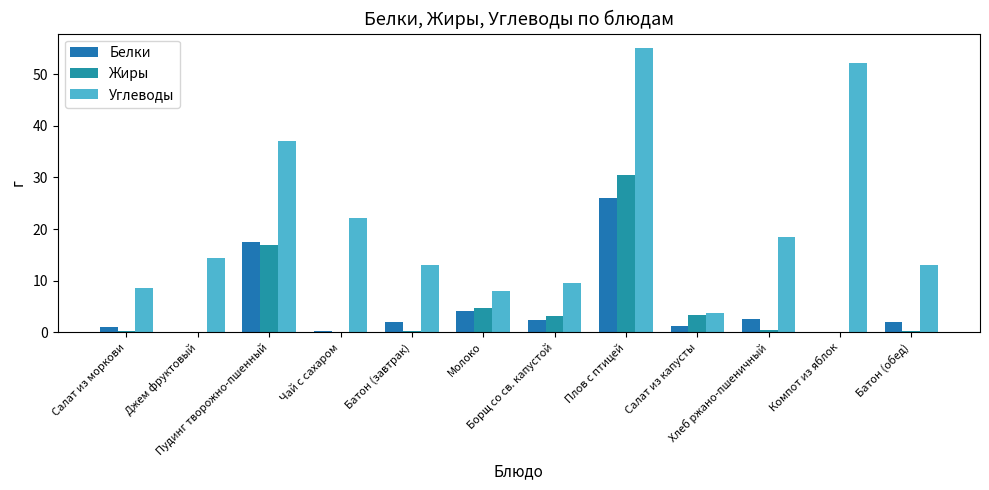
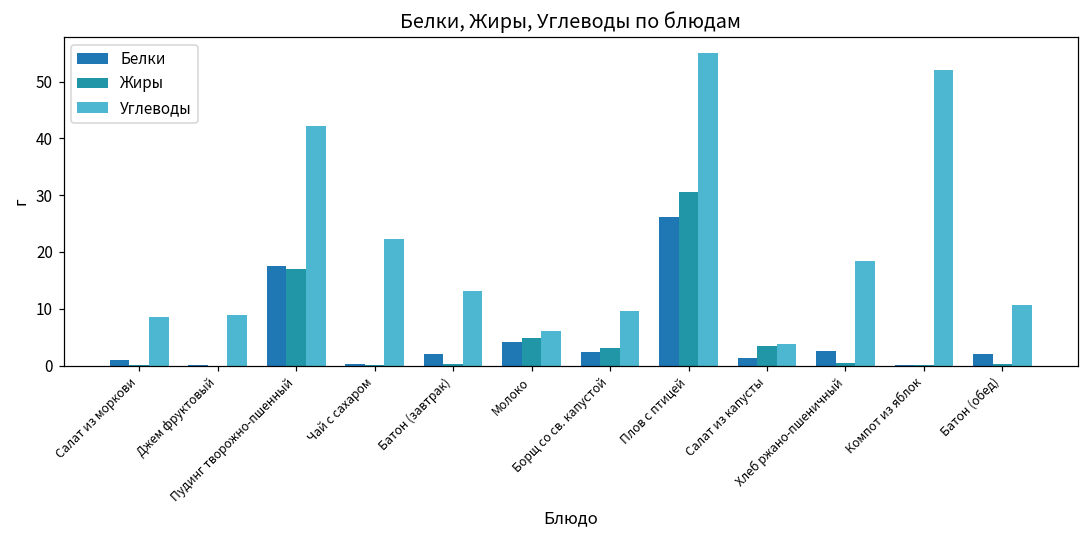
Углеводы, Джем фруктовый: 14 -> 9
Углеводы, Пудинг творожно-пшенный: 37 -> 42
Углеводы, Молоко: 8 -> 6
Углеводы, Батон (обед): 13 -> 11
